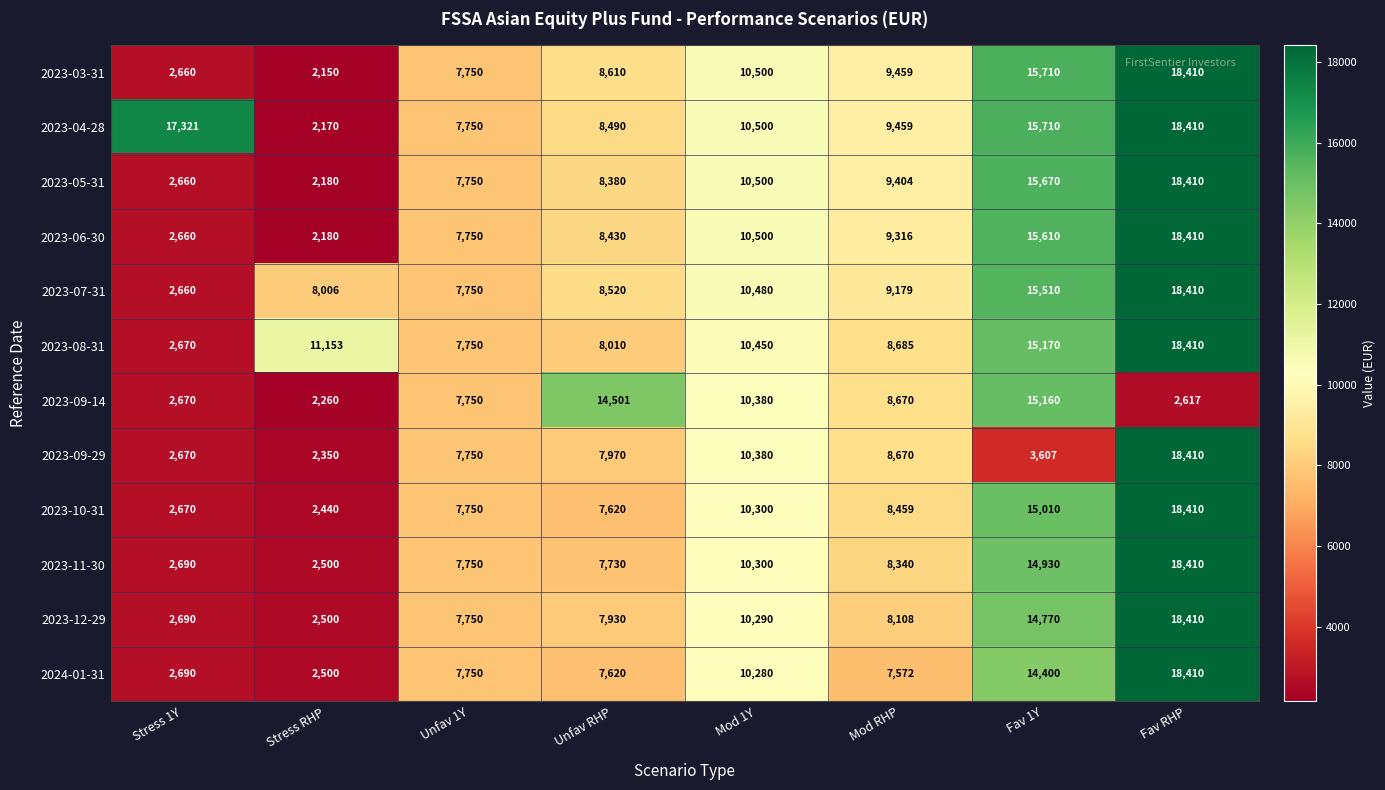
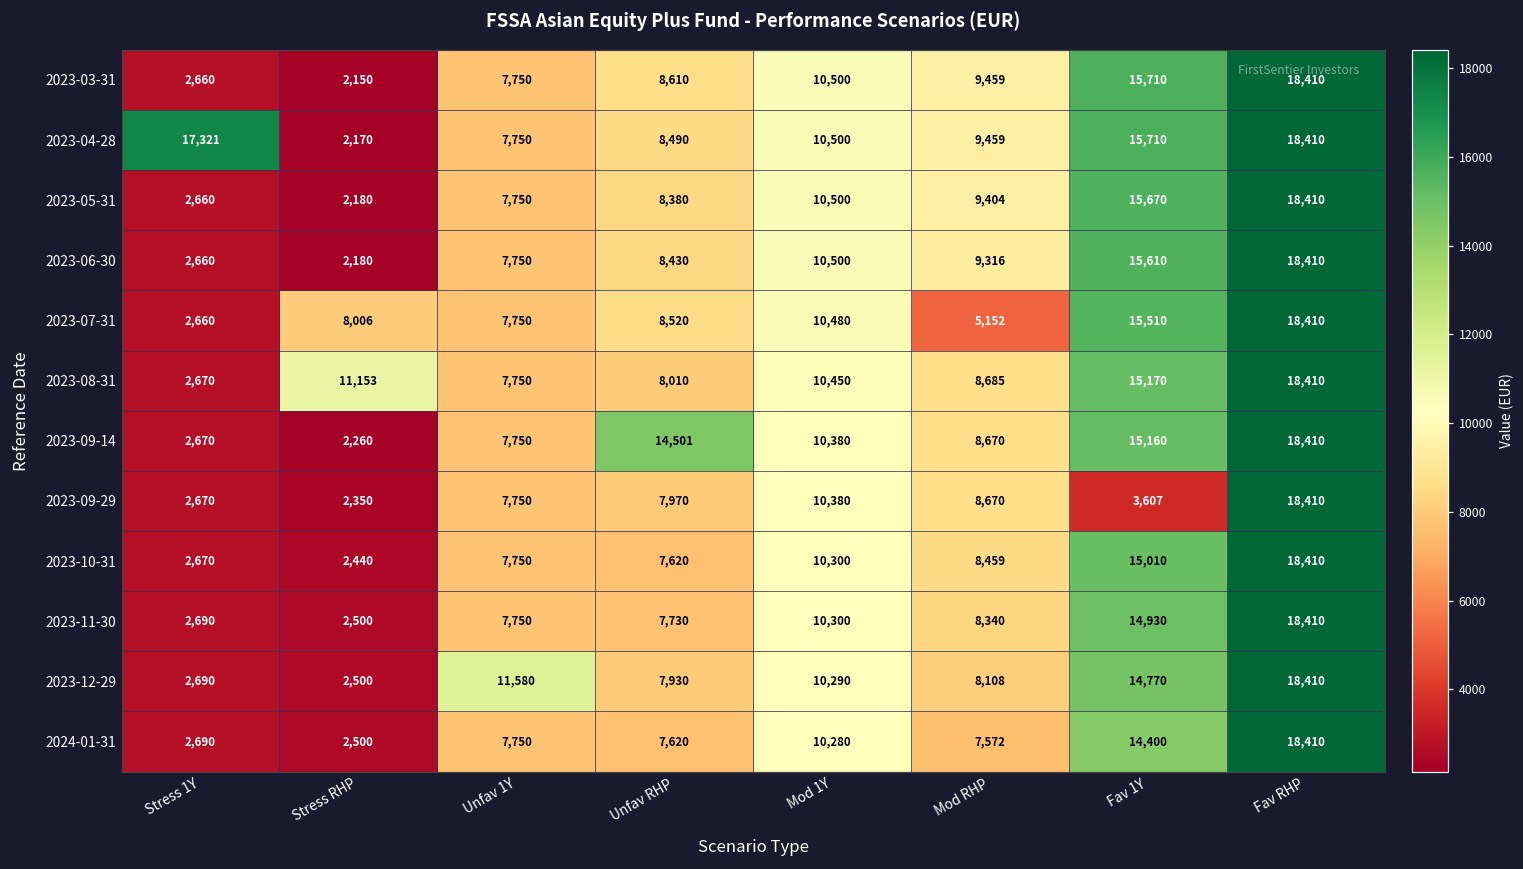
2023-07-31, Mod RHP: 9,179 -> 5,152
2023-09-14, Fav RHP: 2,617 -> 18,410
2023-12-29, Unfav 1Y: 7,750 -> 11,580
